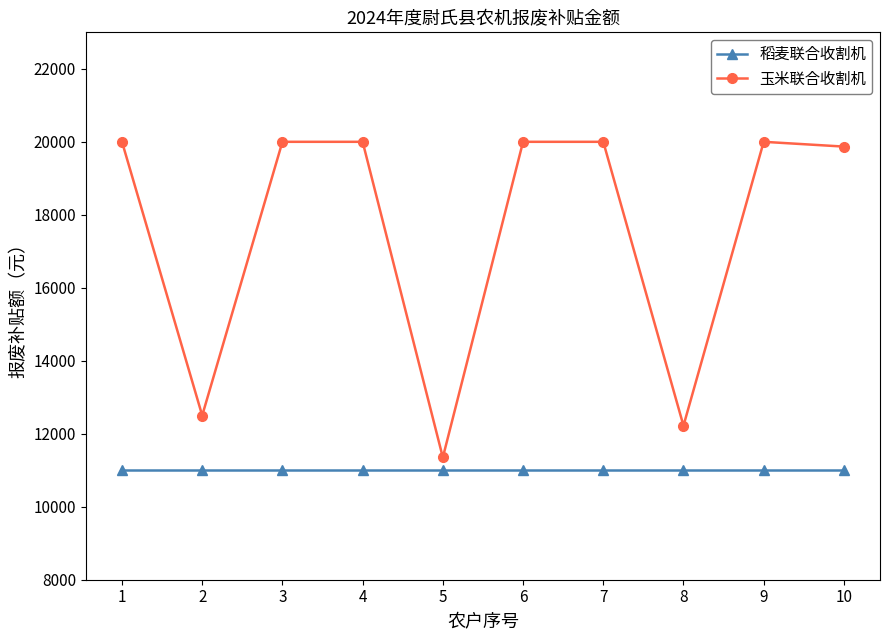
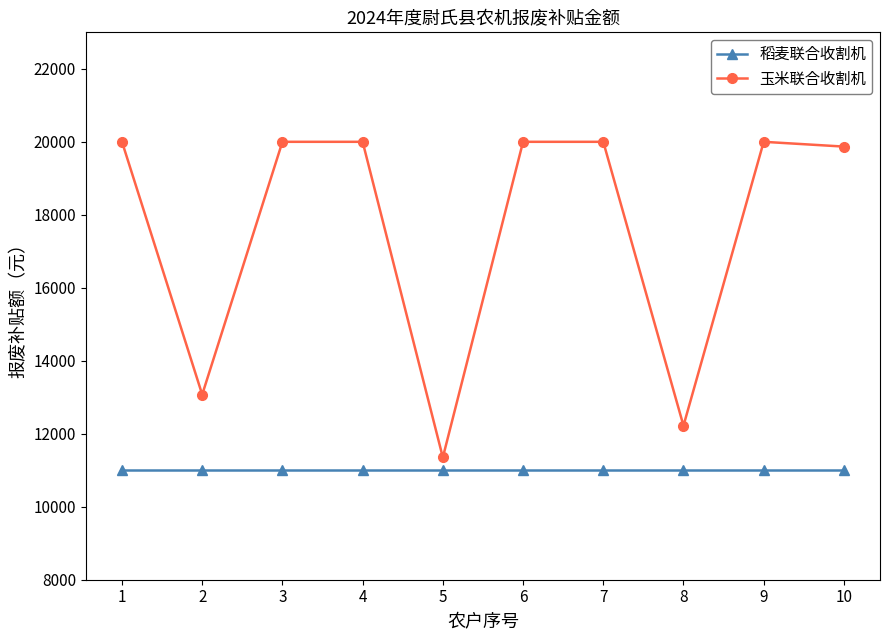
玉米联合收割机, 2: 12500 -> 13100
